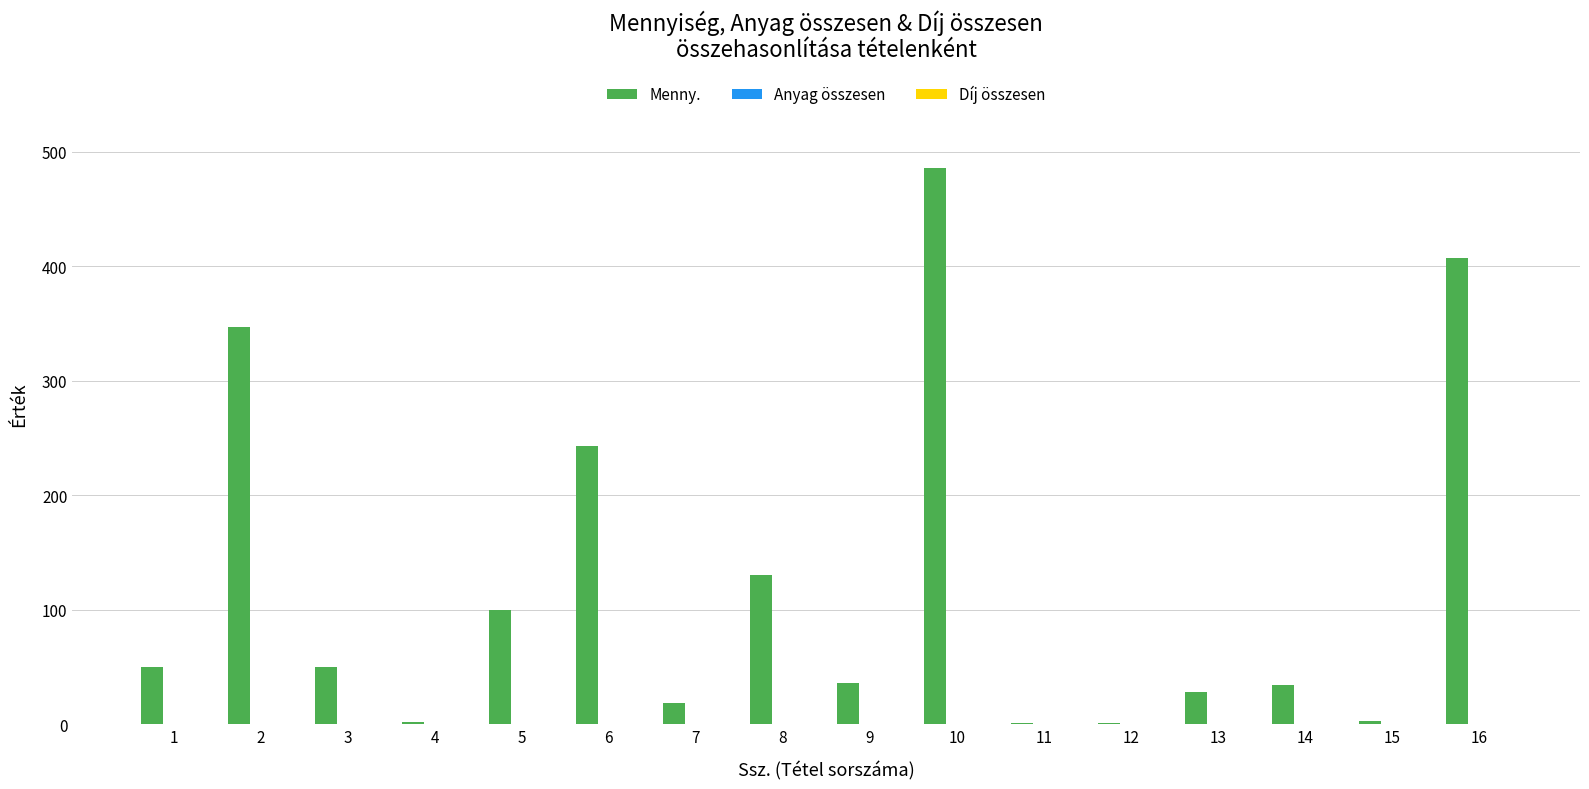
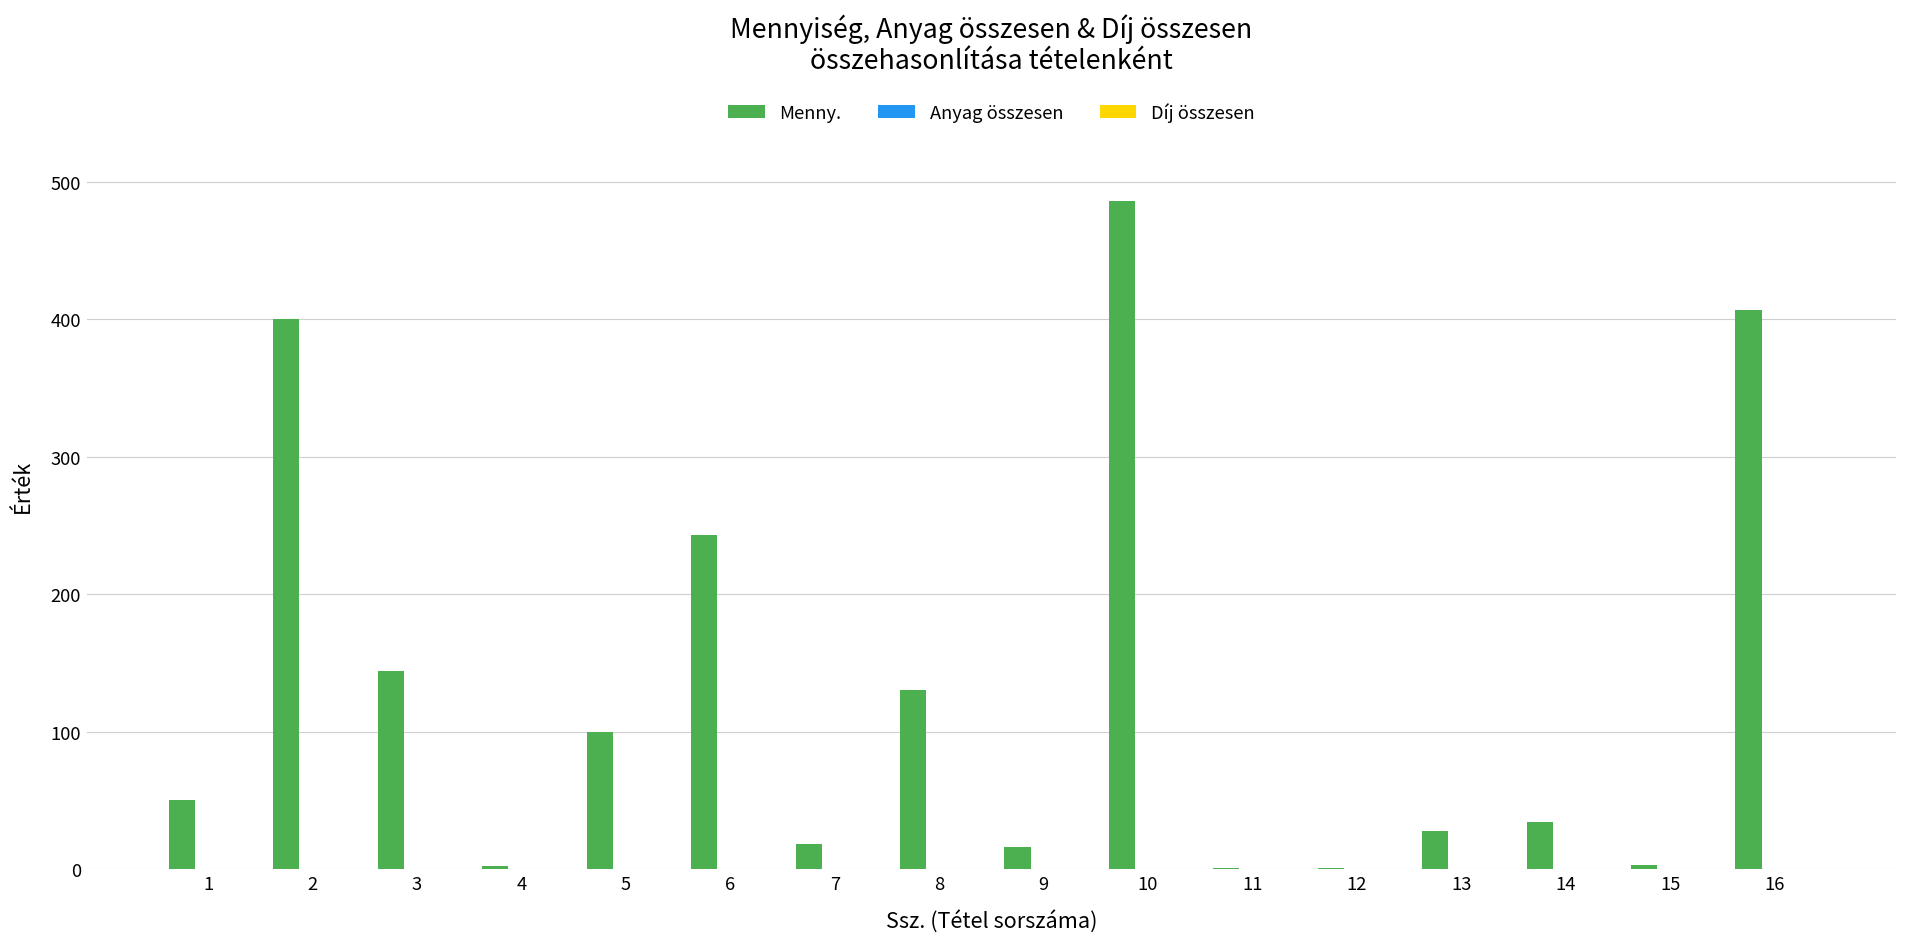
Menny., 2: 347 -> 400
Menny., 3: 50 -> 144
Menny., 9: 36 -> 16
